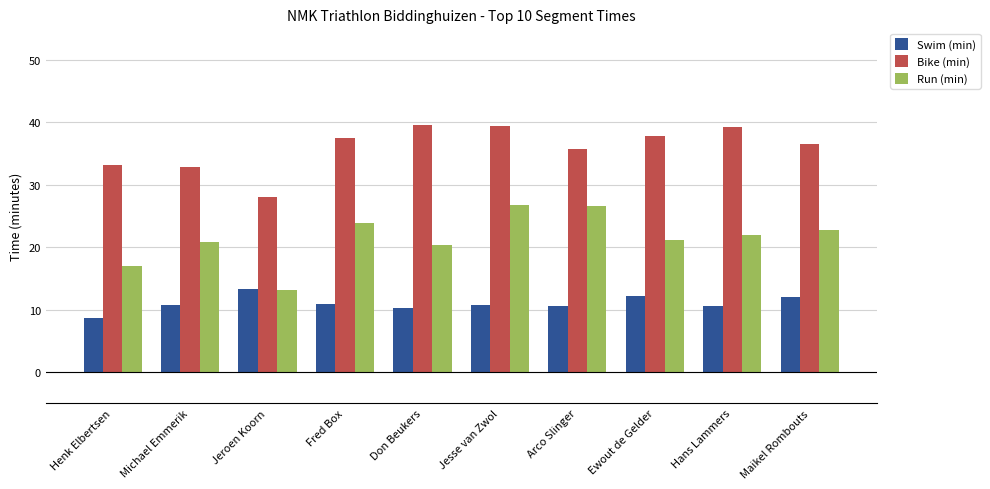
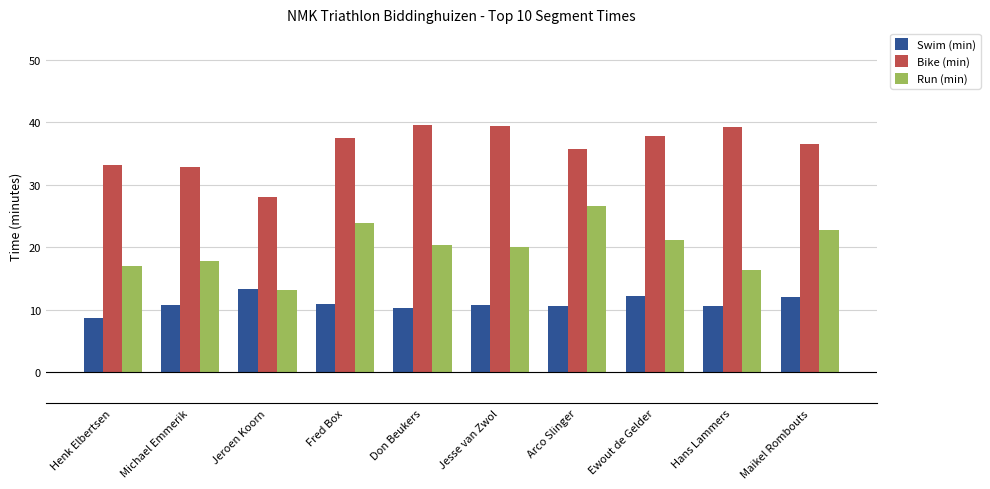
Run (min), Michael Emmerik: 21 -> 18
Run (min), Jesse van Zwol: 27 -> 20
Run (min), Hans Lammers: 22 -> 16
